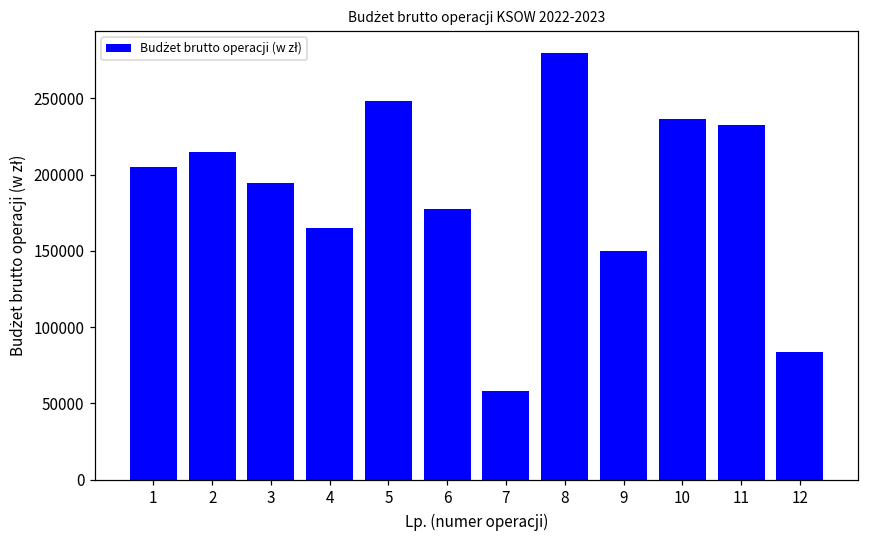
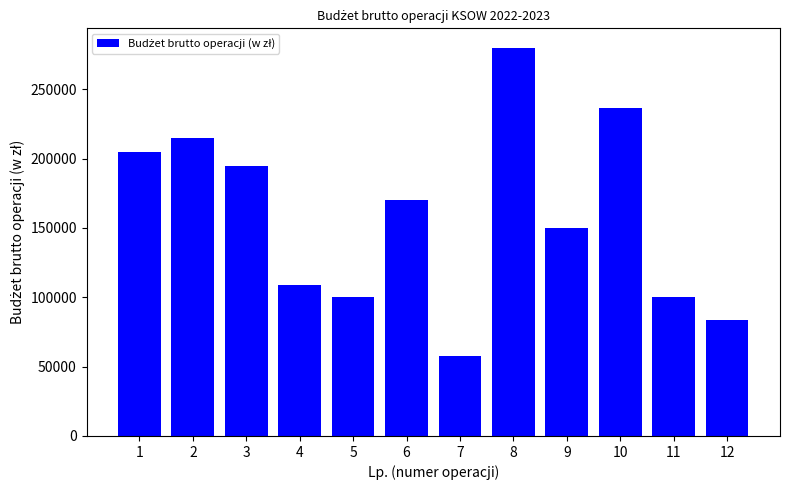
4: 165000 -> 109000
5: 248000 -> 100000
6: 178000 -> 170000
11: 233000 -> 100000
